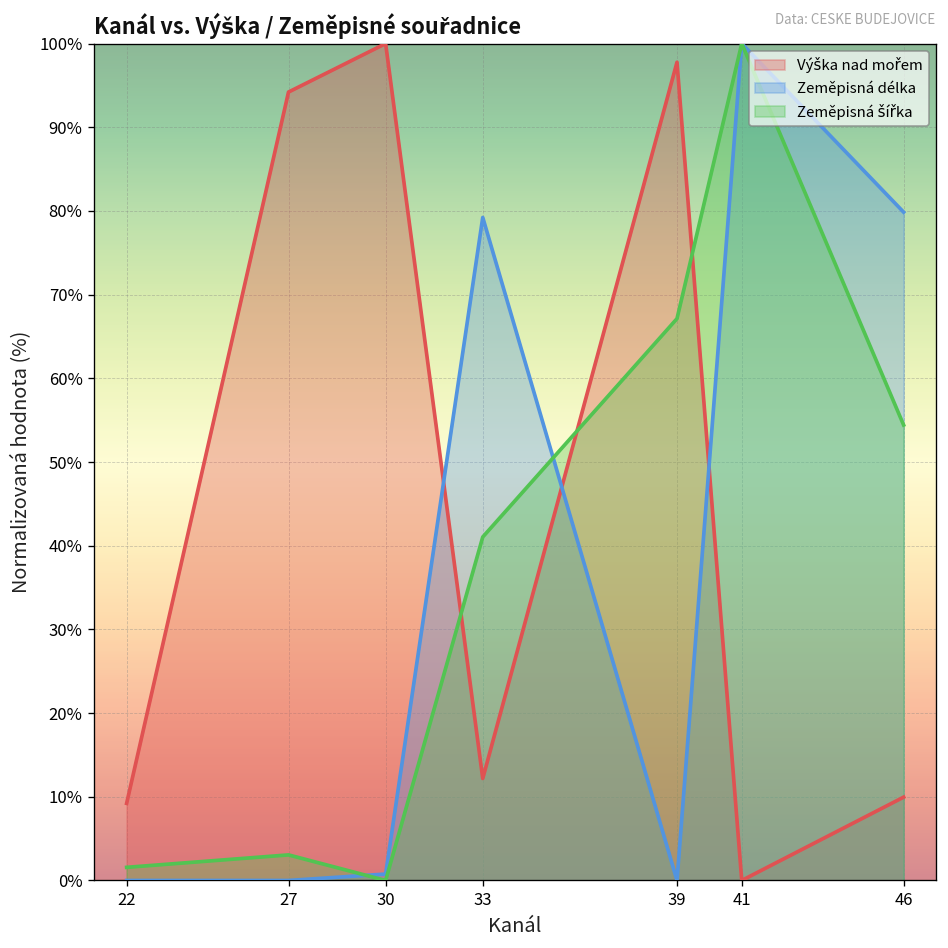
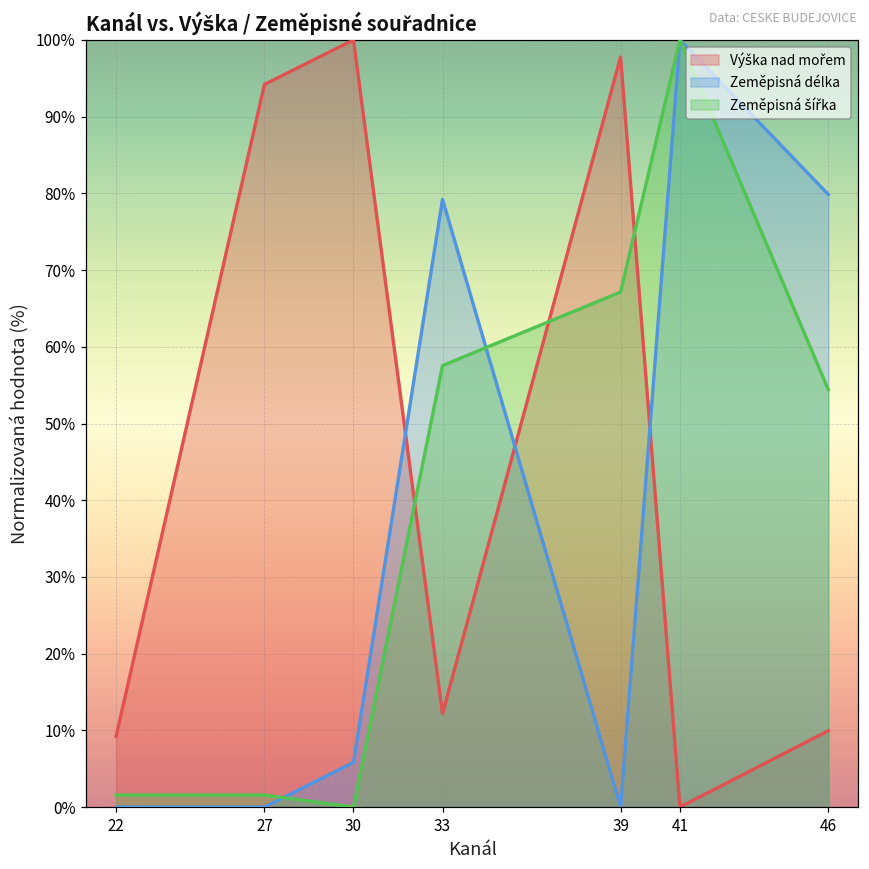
Zeměpisná šířka, 27: 3% -> 2%
Zeměpisná délka, 30: 1% -> 6%
Zeměpisná šířka, 33: 41% -> 58%
